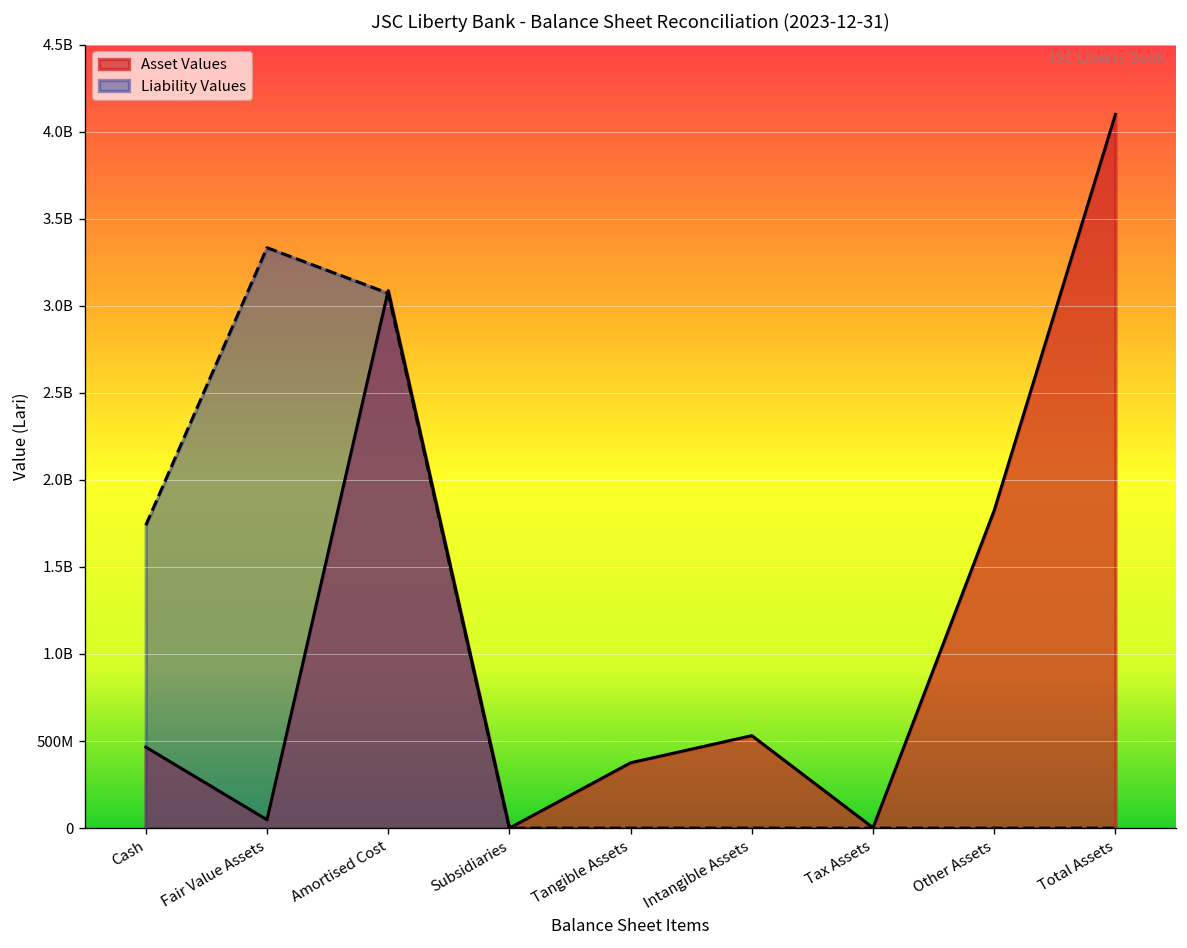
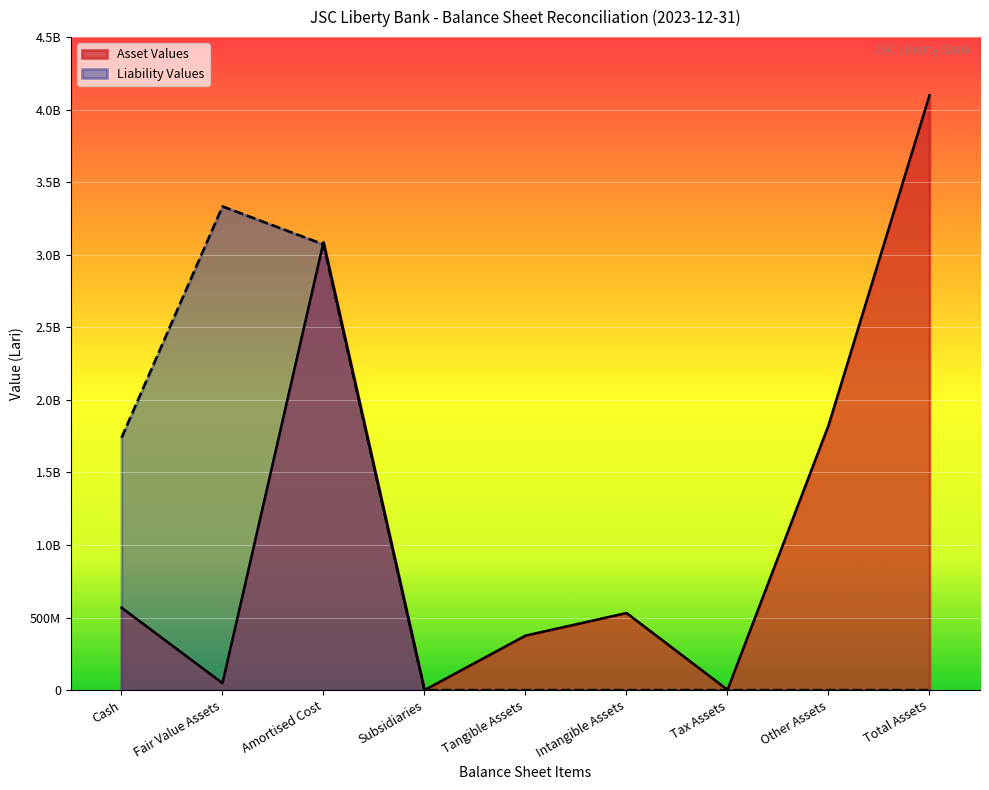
Asset Values, Cash: 470000000 -> 570000000
